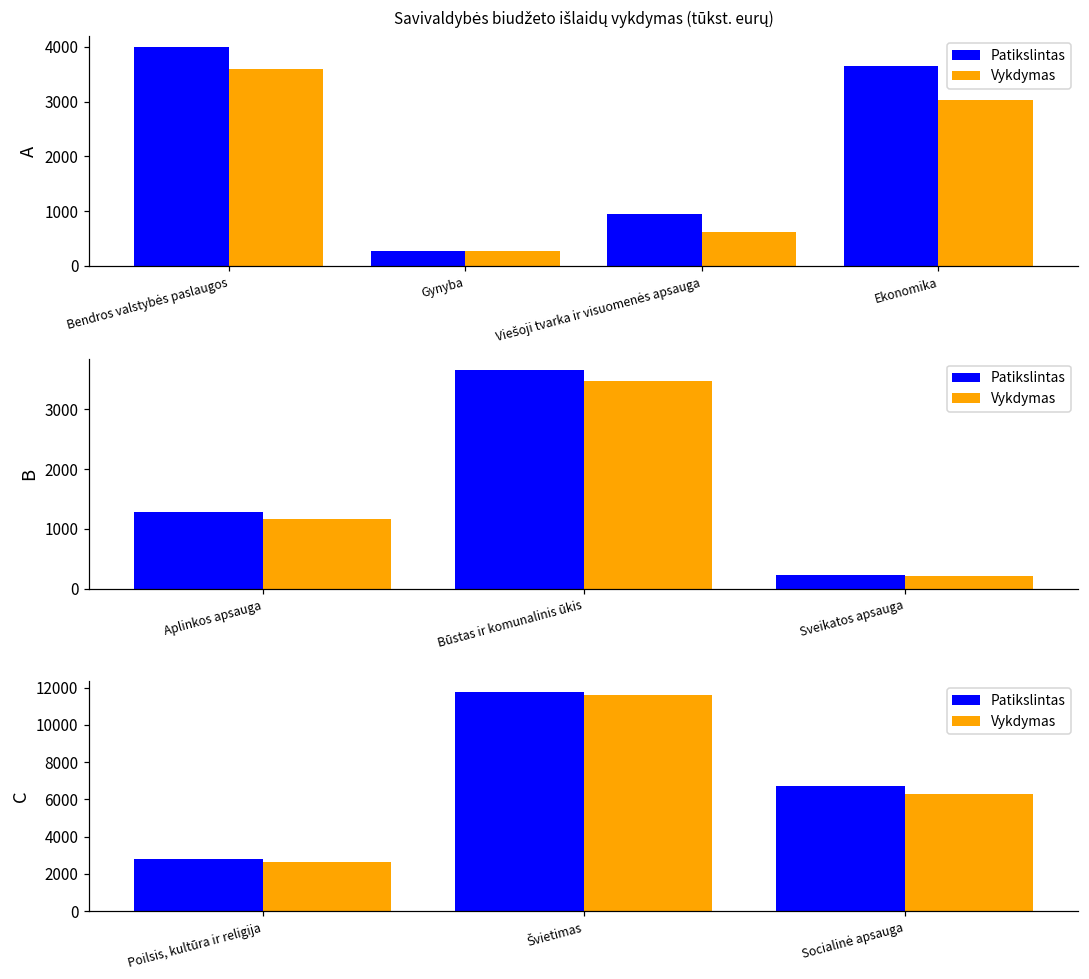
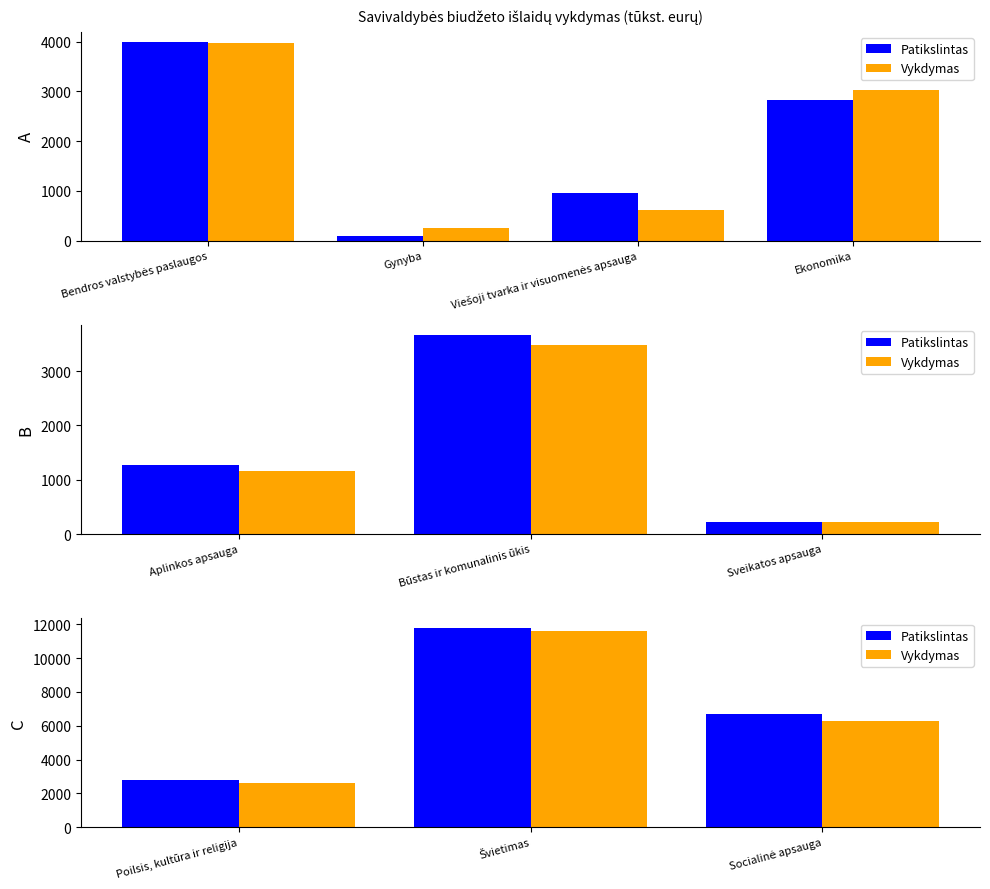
Savivaldybės biudžeto išlaidų vykdymas (tūkst. eurų), Vykdymas, Bendros valstybės paslaugos: 3600 -> 4000
Savivaldybės biudžeto išlaidų vykdymas (tūkst. eurų), Patikslintas, Gynyba: 300 -> 100
Savivaldybės biudžeto išlaidų vykdymas (tūkst. eurų), Patikslintas, Ekonomika: 3600 -> 2800
